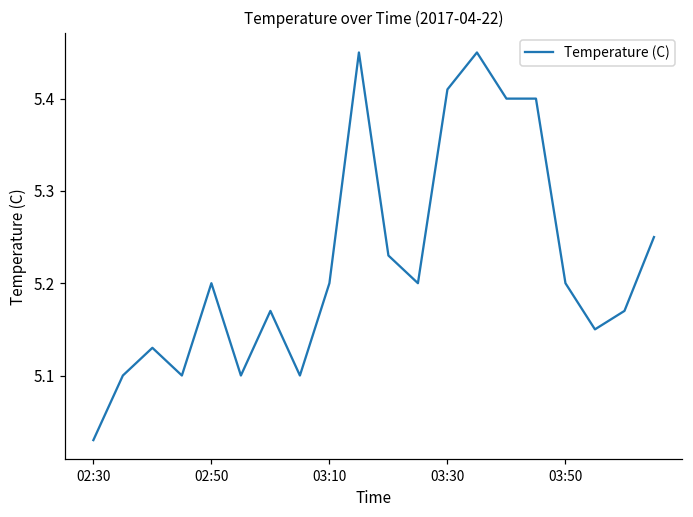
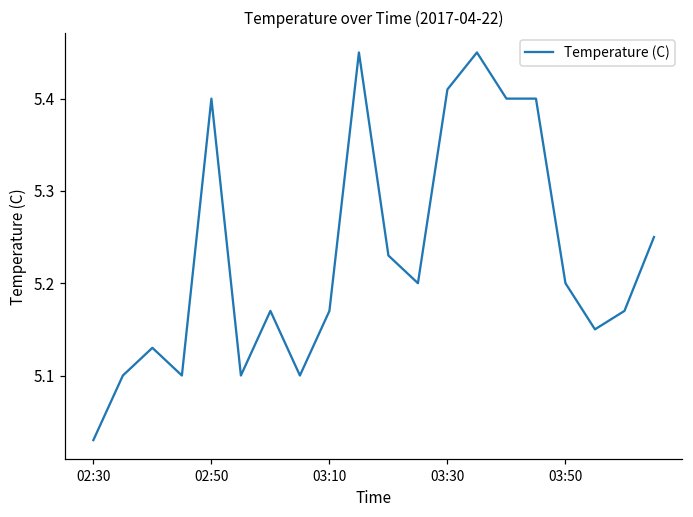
02:50: 5.2 -> 5.4
03:10: 5.20 -> 5.17
